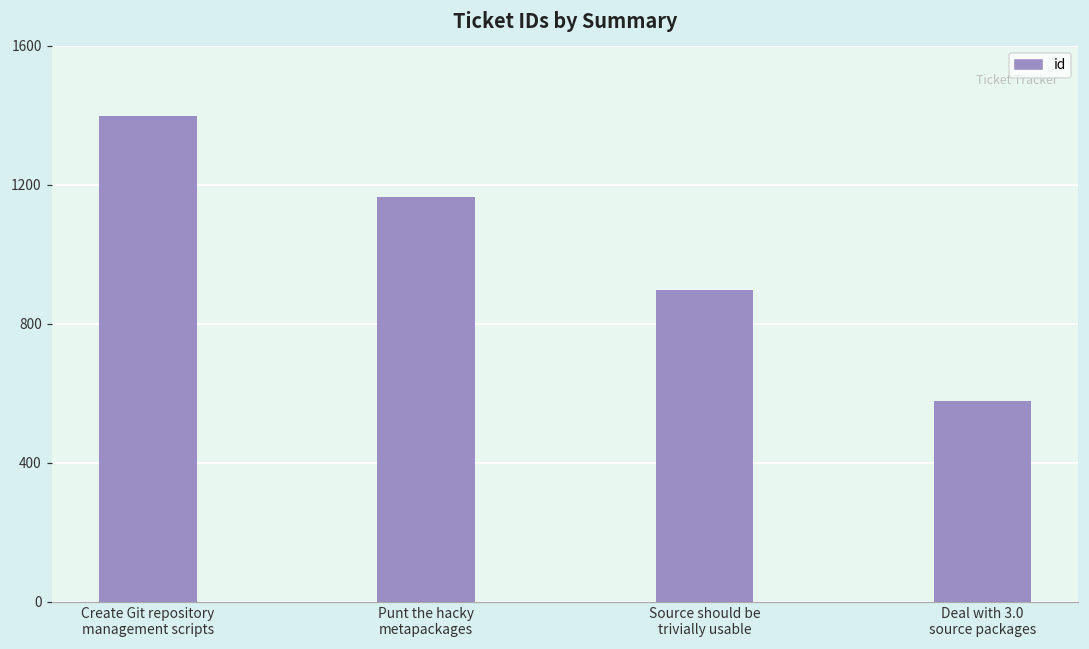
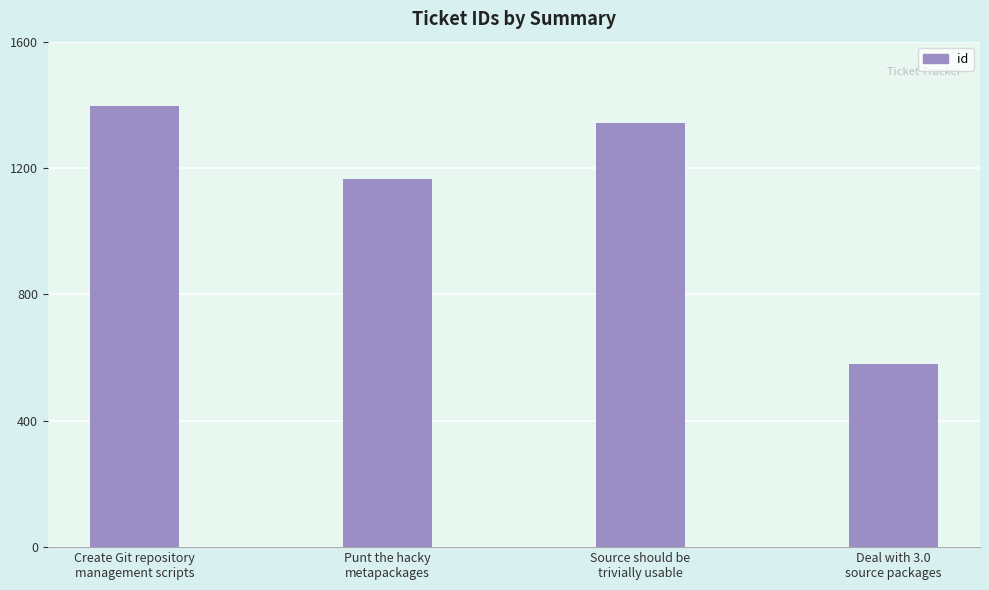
Source should be trivially usable: 900 -> 1340
